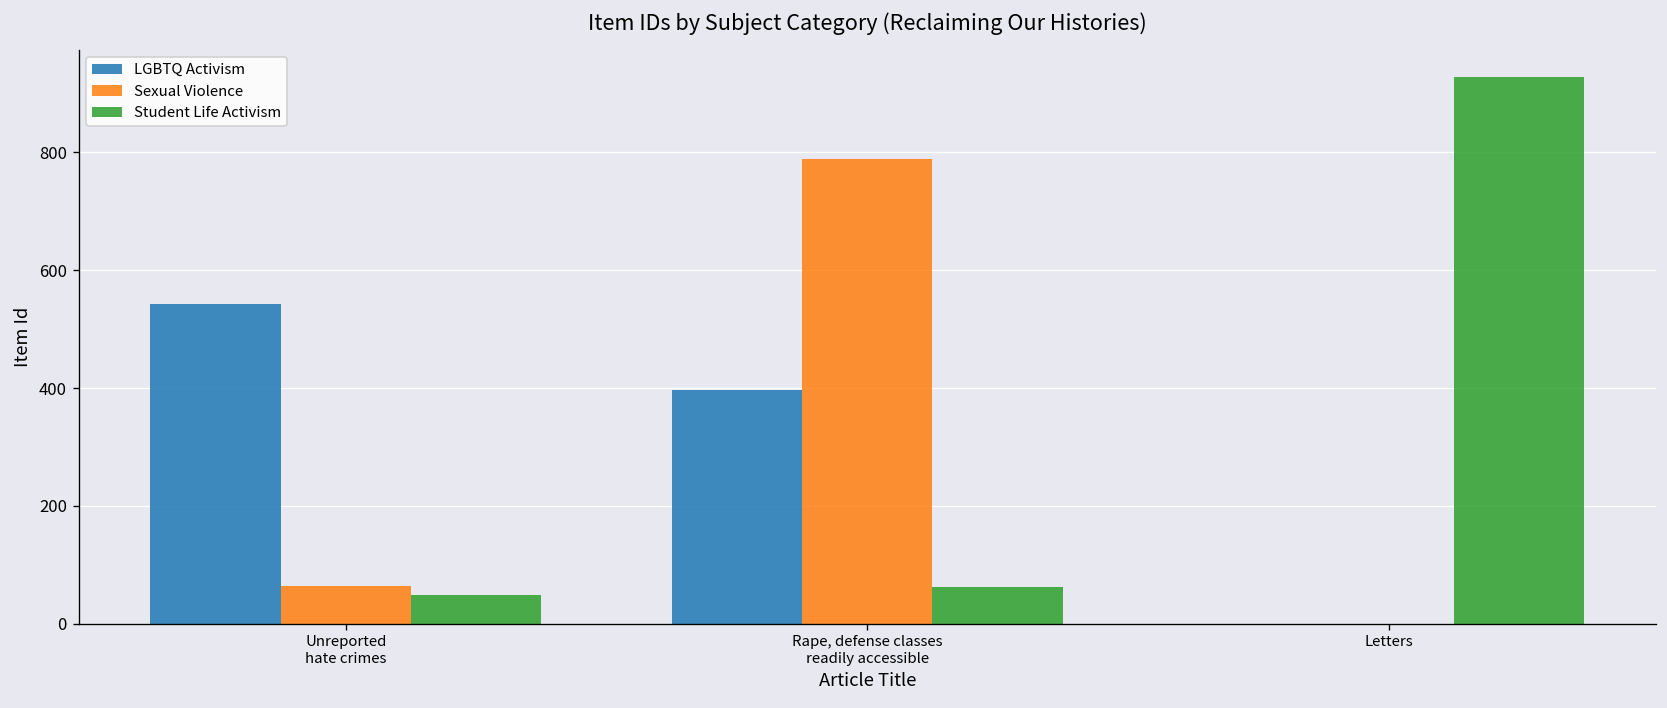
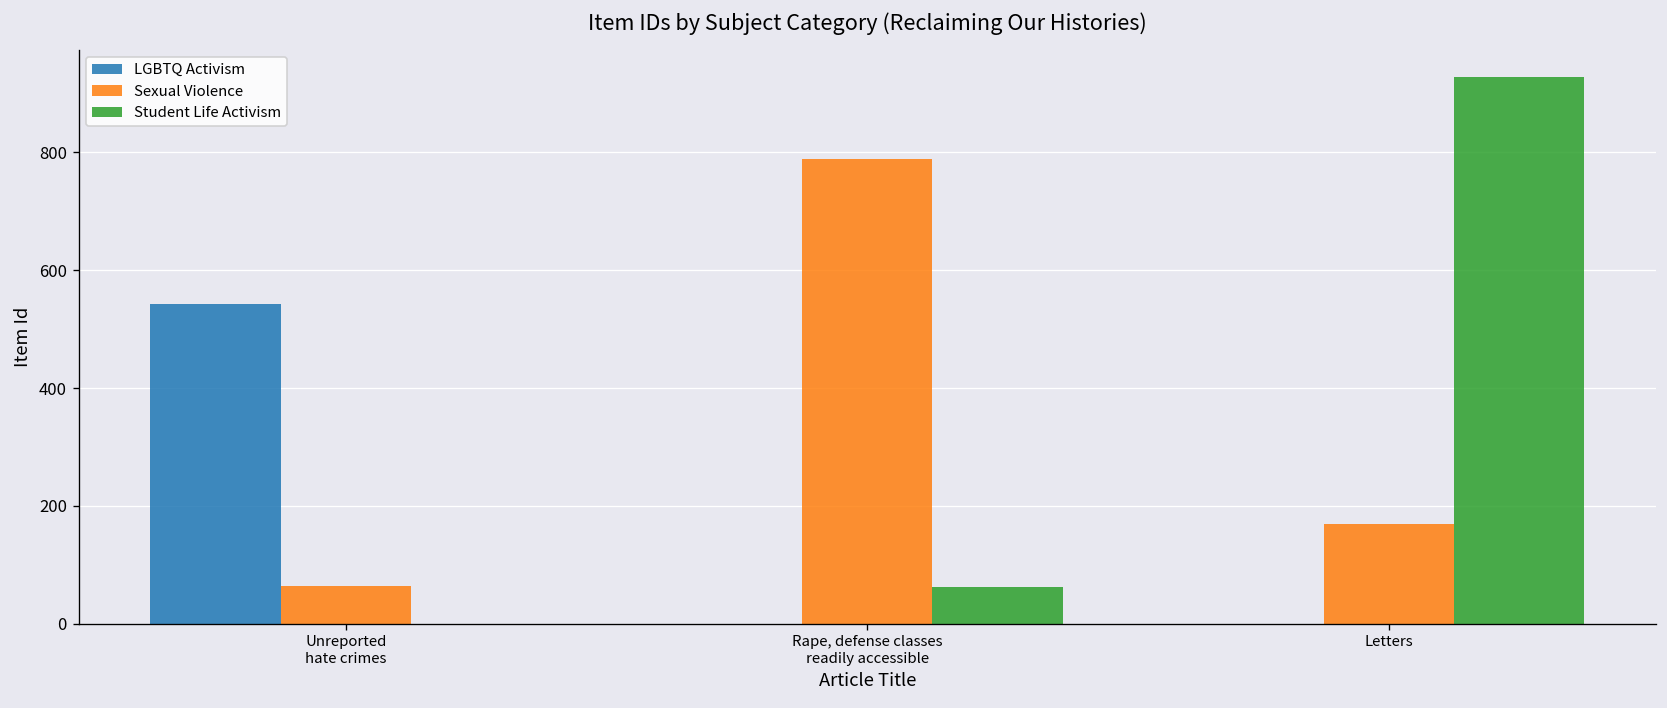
Student Life Activism, Unreported hate crimes: 50 -> 0
LGBTQ Activism, Rape, defense classes readily accessible: 400 -> 0
Sexual Violence, Letters: 0 -> 170
